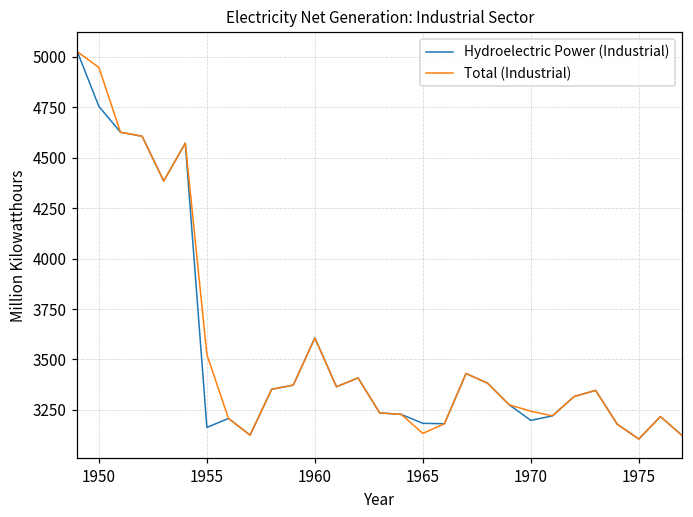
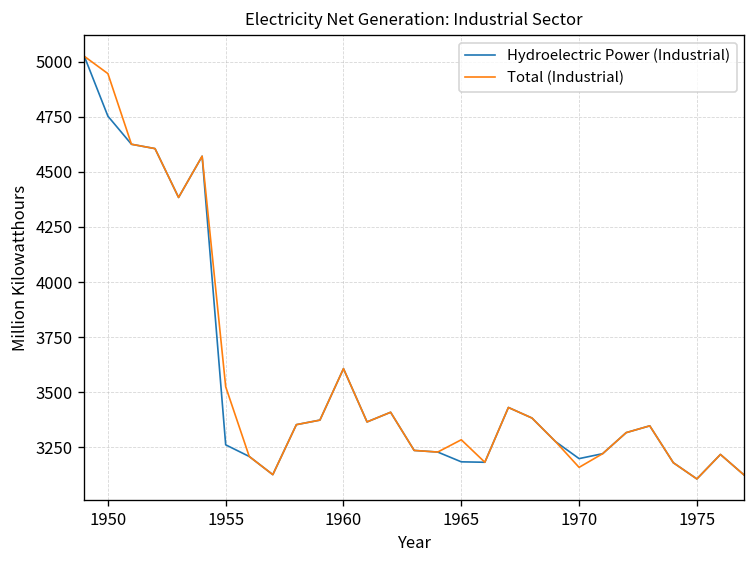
Hydroelectric Power (Industrial), 1955: 3160 -> 3260
Total (Industrial), 1965: 3130 -> 3280
Total (Industrial), 1970: 3240 -> 3160
